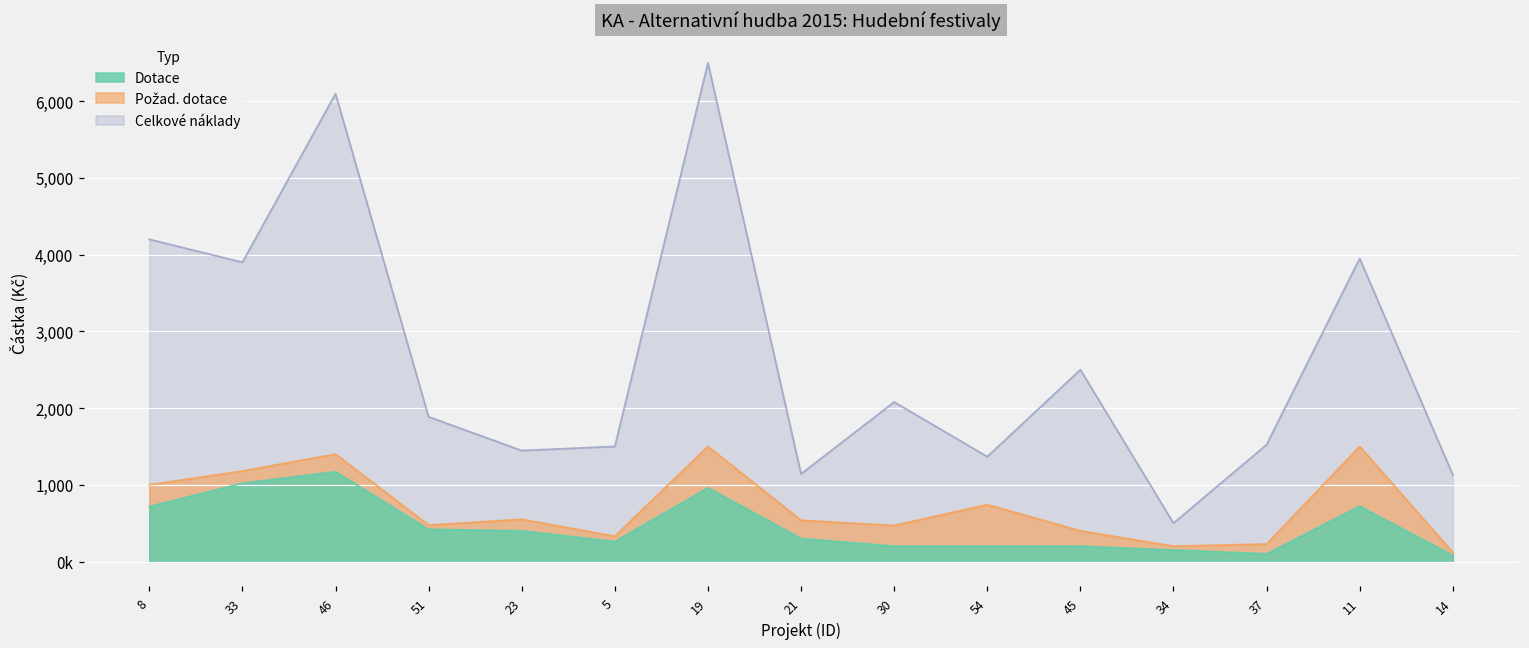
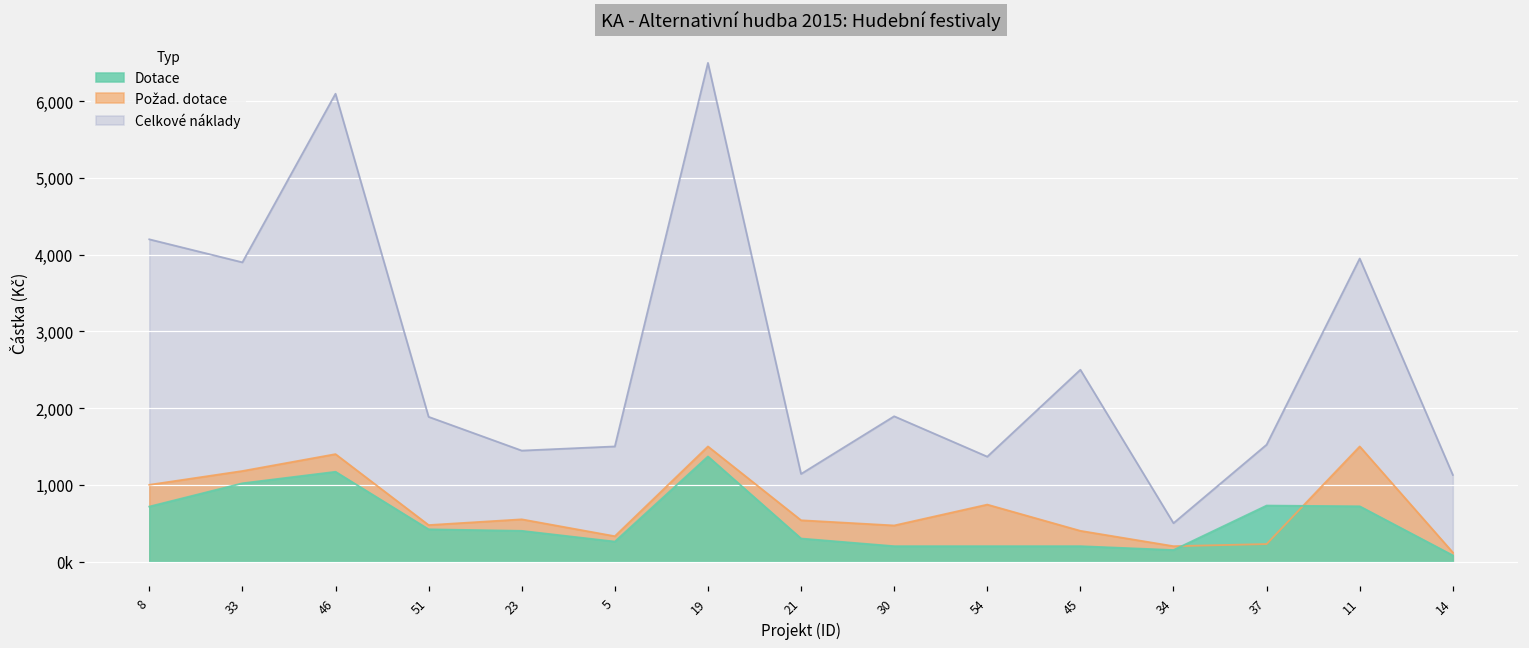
Dotace, 19: 1,000 -> 1,400
Celkové náklady, 30: 2,100 -> 1,900
Dotace, 37: 100 -> 700
